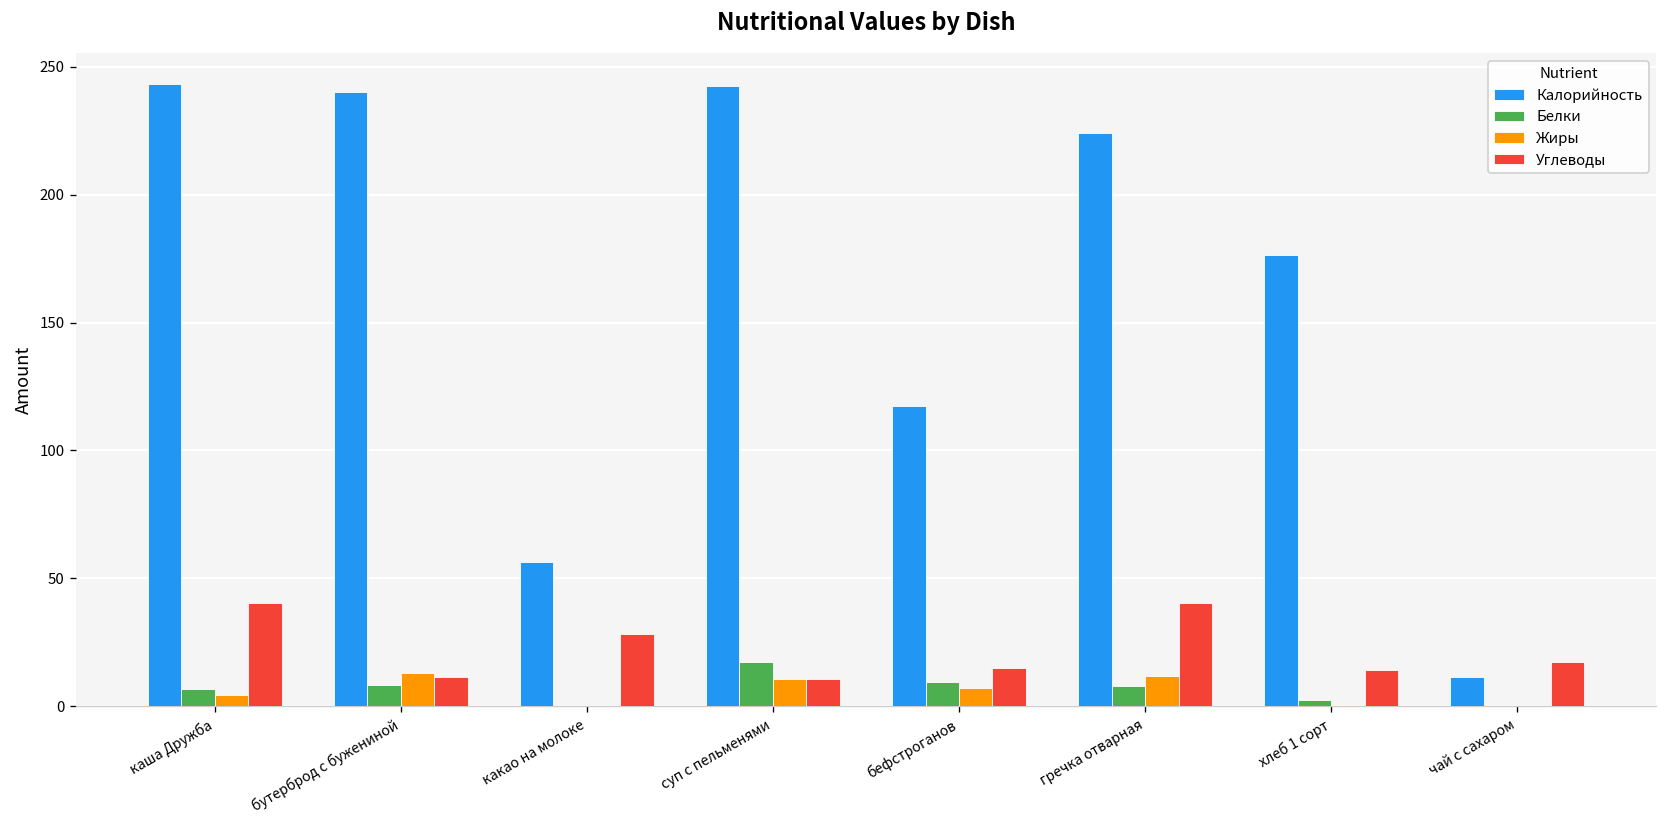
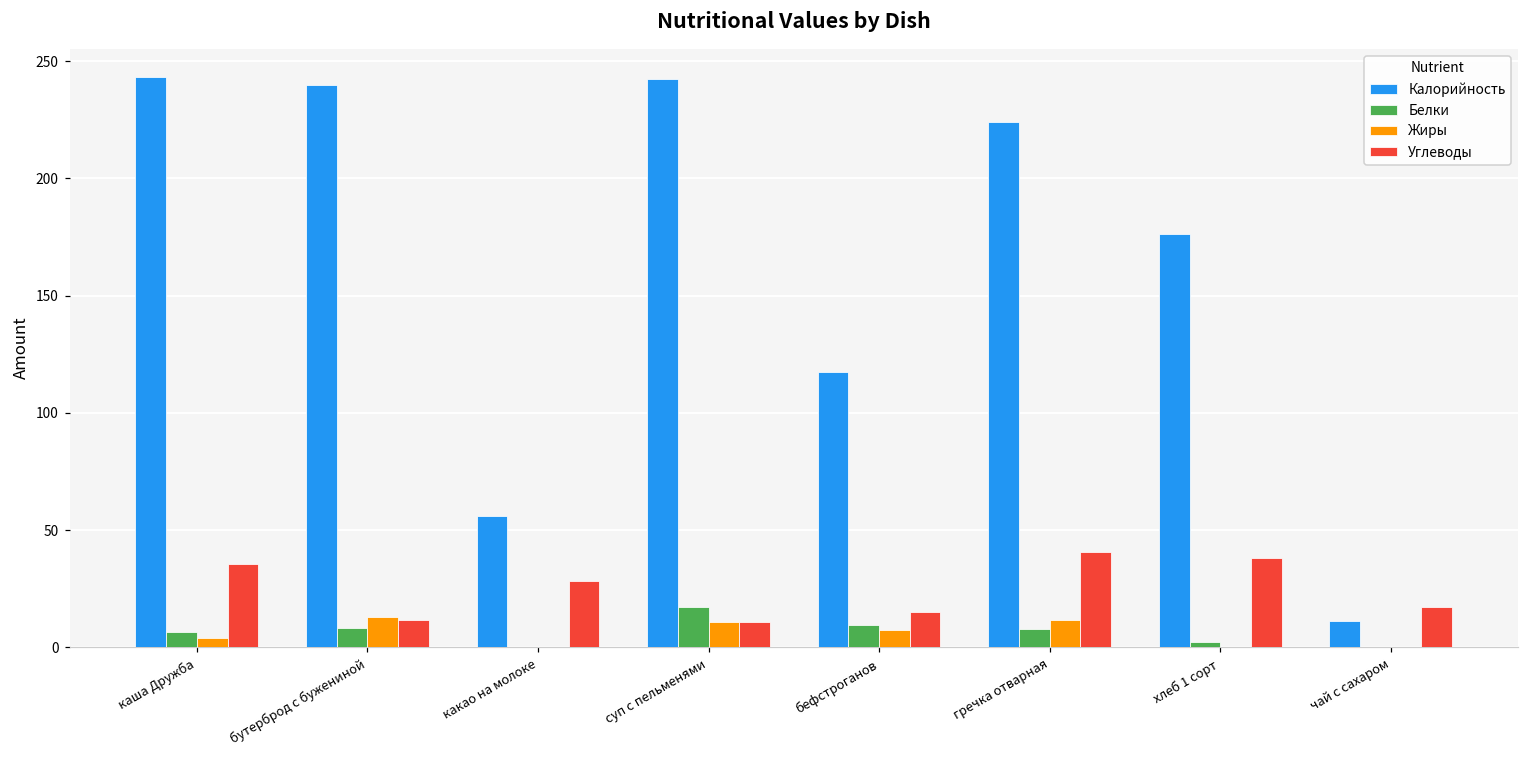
Углеводы, каша Дружба: 40 -> 35
Углеводы, хлеб 1 сорт: 14 -> 38
